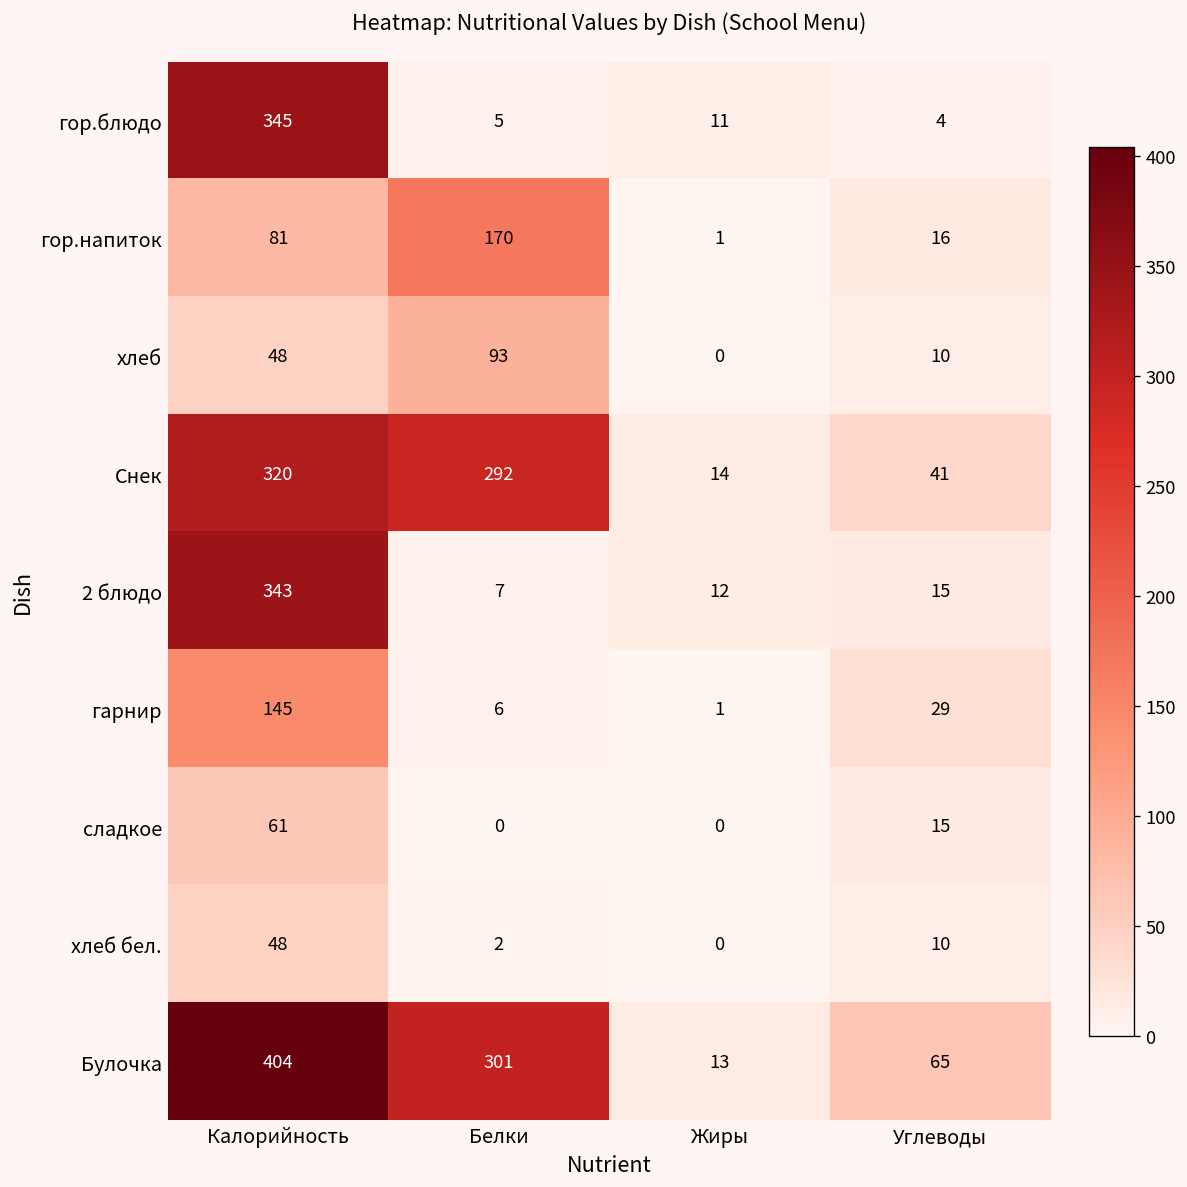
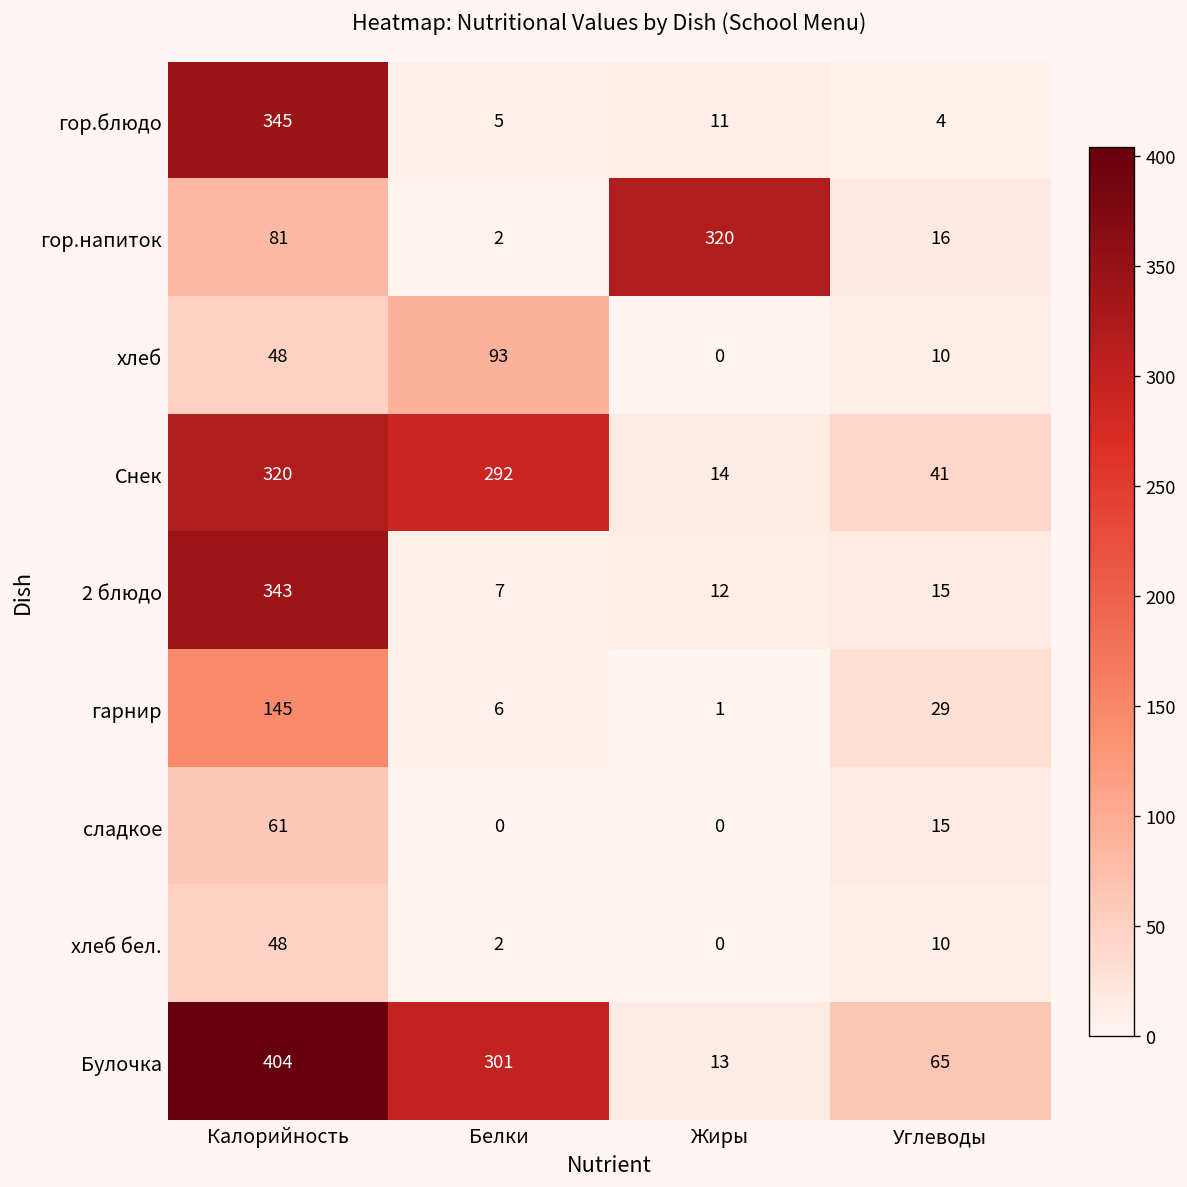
гор.напиток, Белки: 170 -> 2
гор.напиток, Жиры: 1 -> 320
